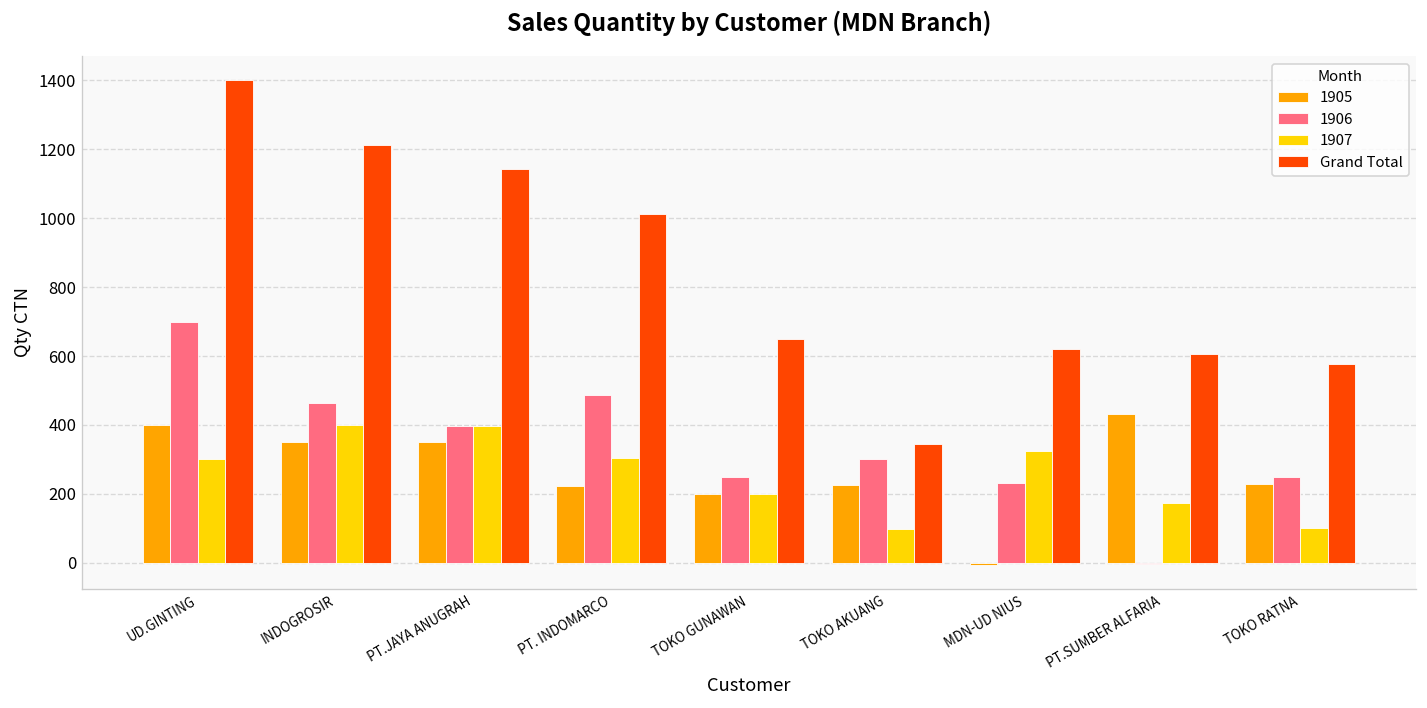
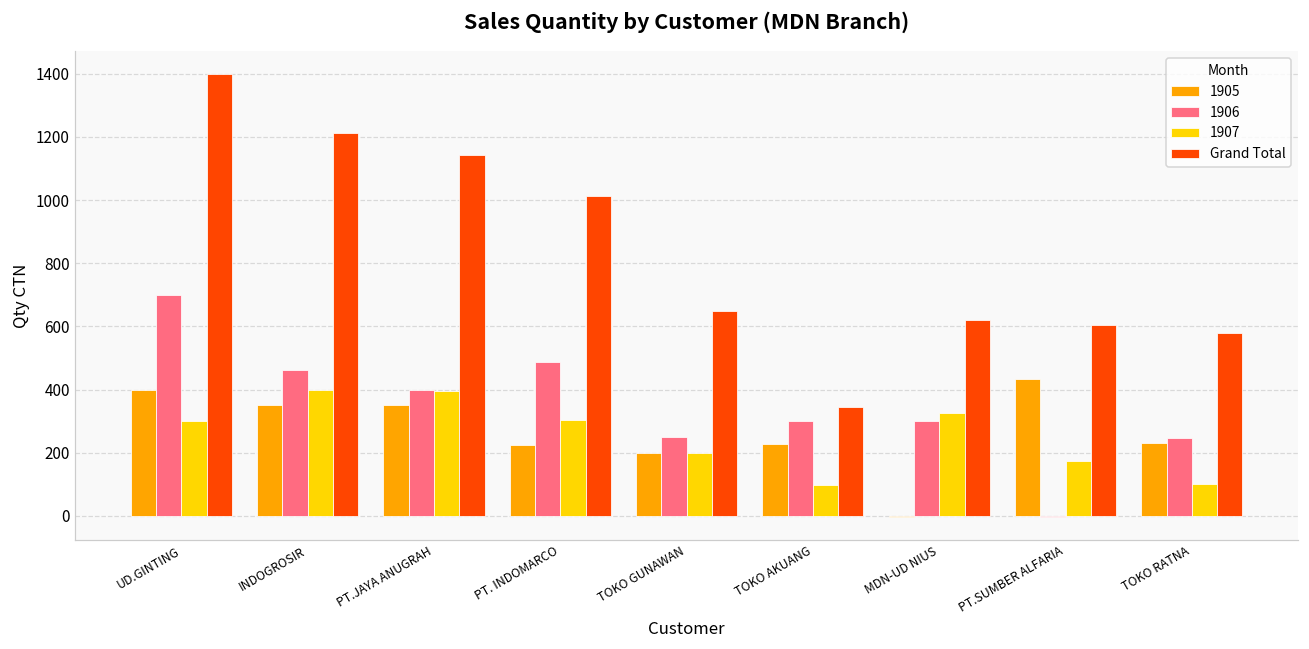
1906, MDN-UD NIUS: 230 -> 300
